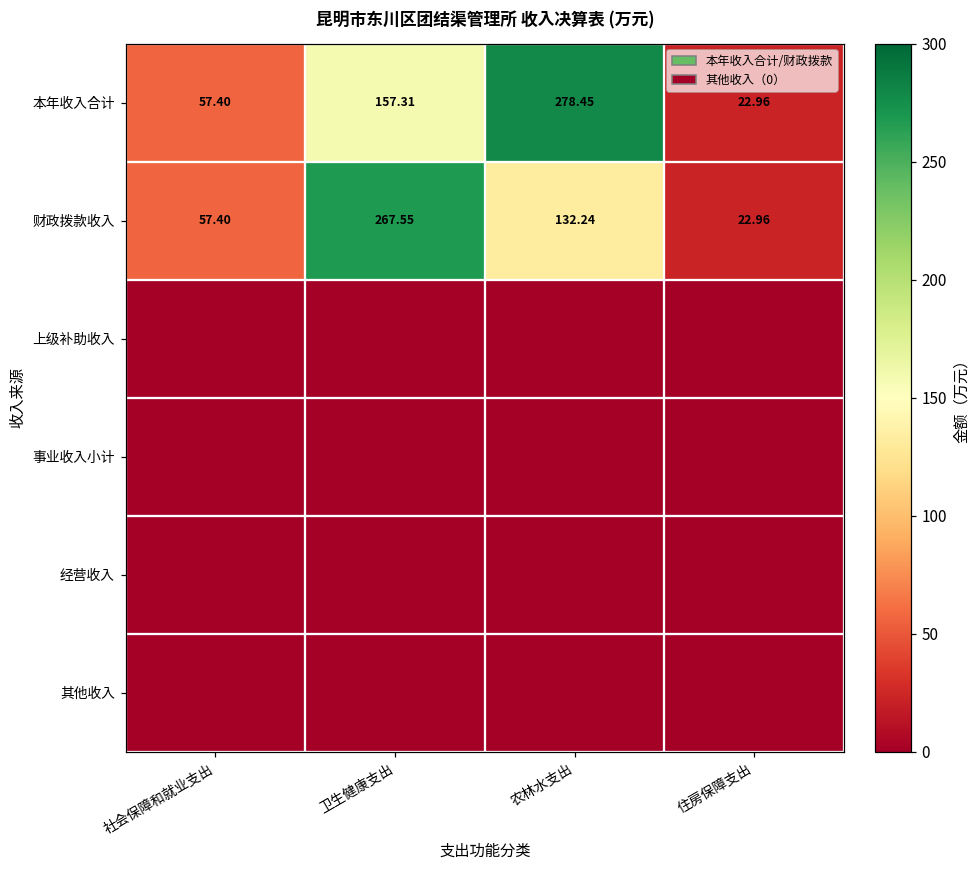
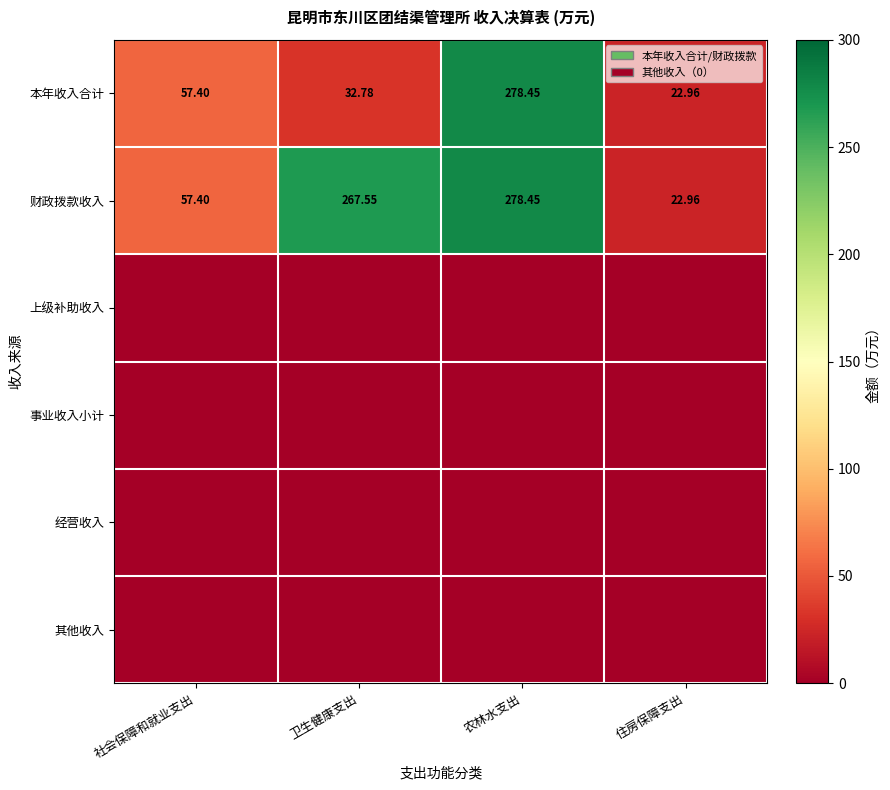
本年收入合计, 卫生健康支出: 157.31 -> 32.78
财政拨款收入, 农林水支出: 132.24 -> 278.45
